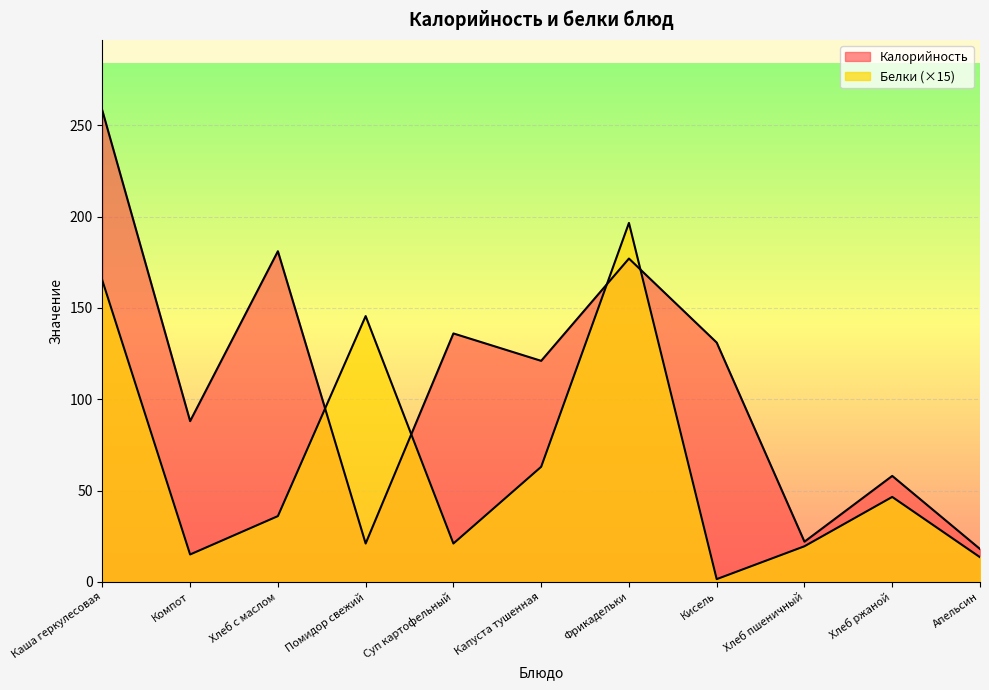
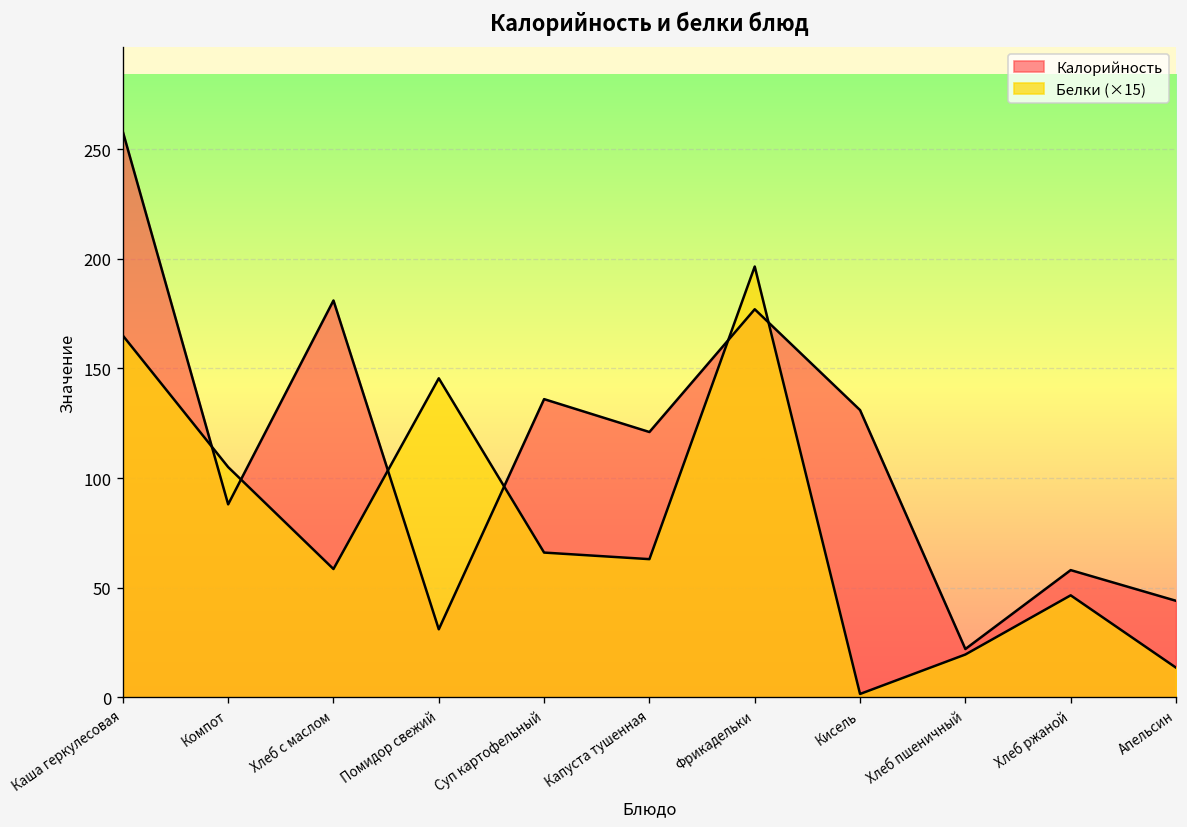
Белки (×15), Компот: 15 -> 105
Белки (×15), Хлеб с маслом: 36 -> 59
Калорийность, Помидор свежий: 21 -> 31
Белки (×15), Суп картофельный: 21 -> 66
Калорийность, Апельсин: 18 -> 44
